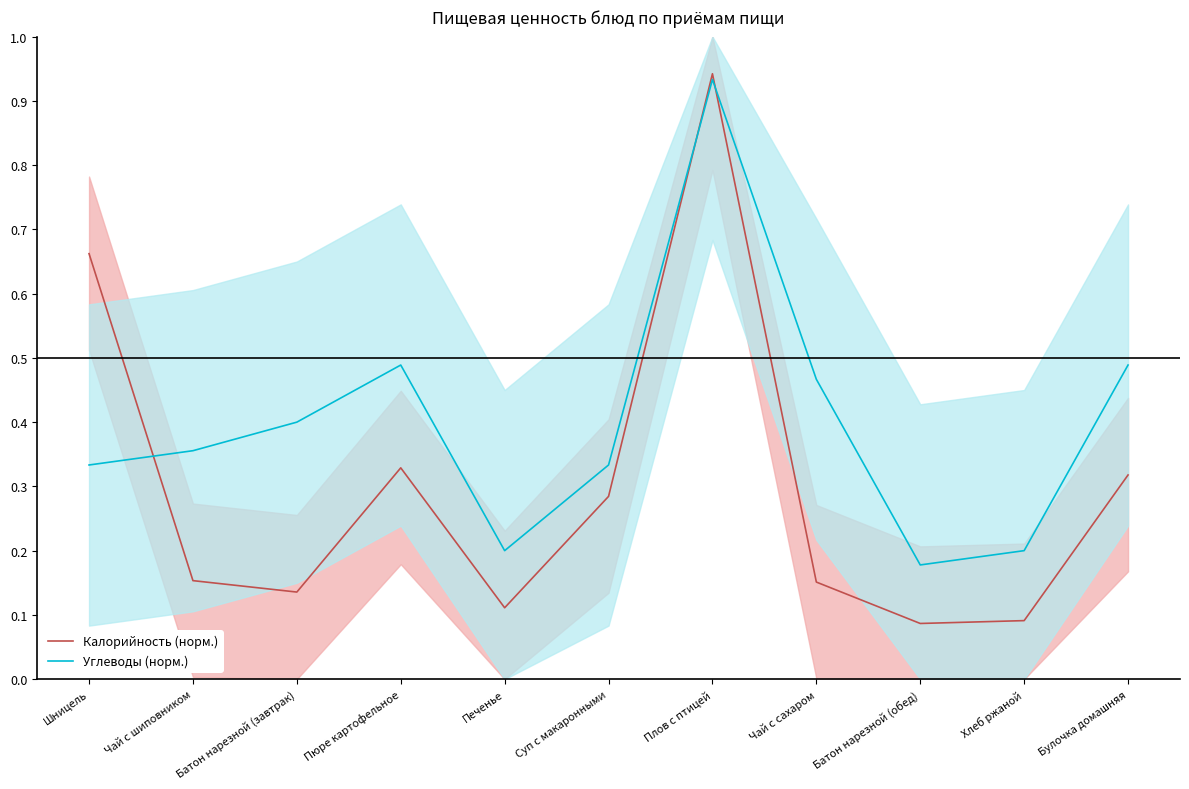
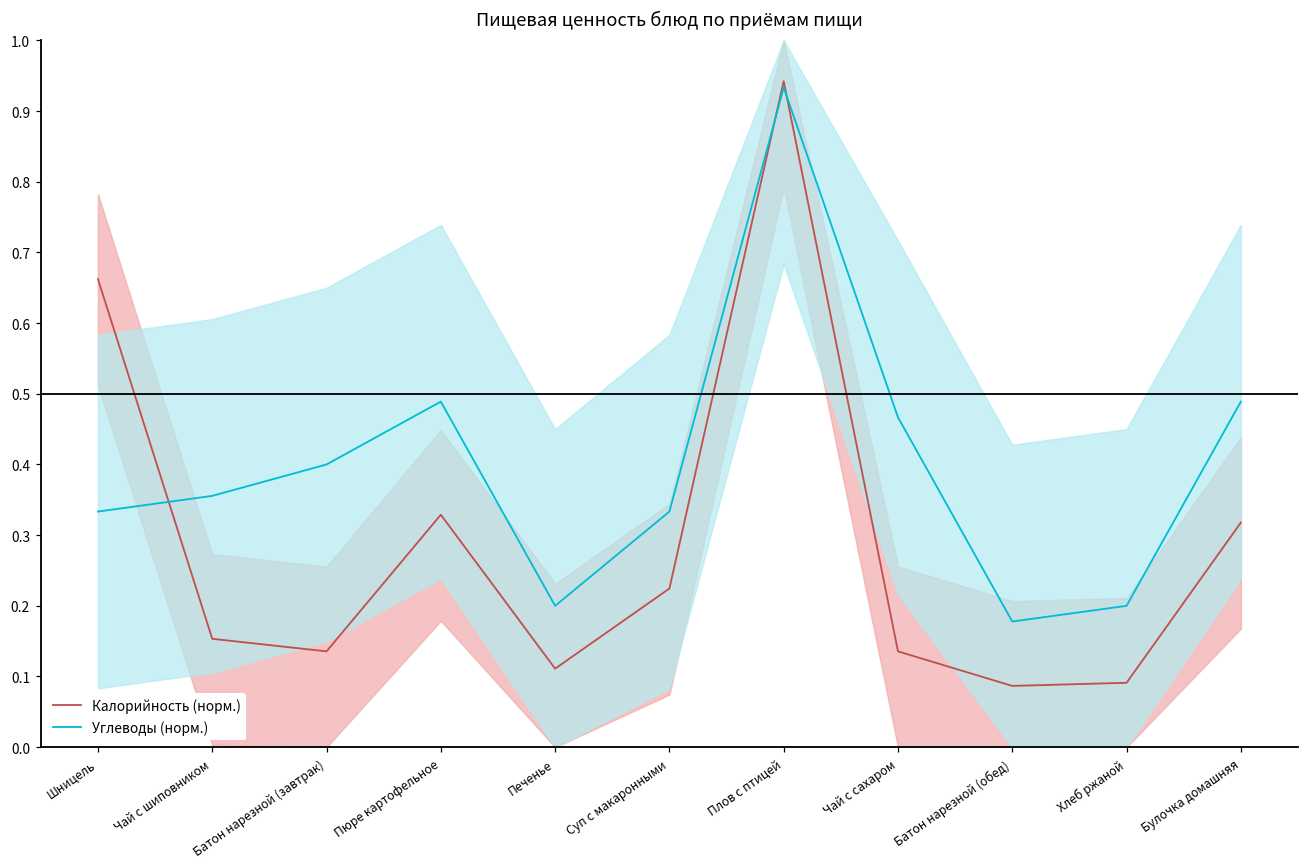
Калорийность (норм.), Суп с макаронными: 0.28 -> 0.22
Калорийность (норм.), Чай с сахаром: 0.15 -> 0.14
